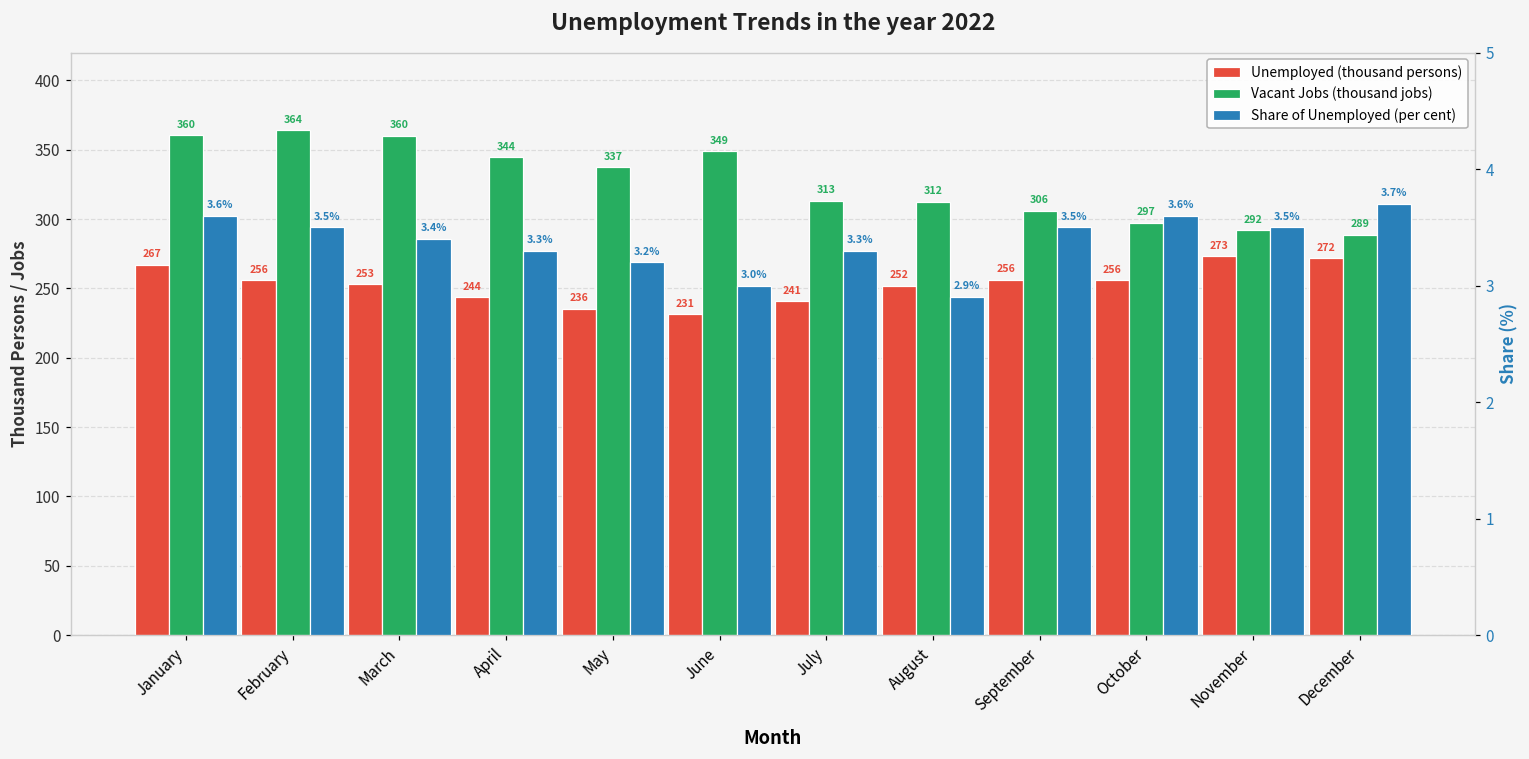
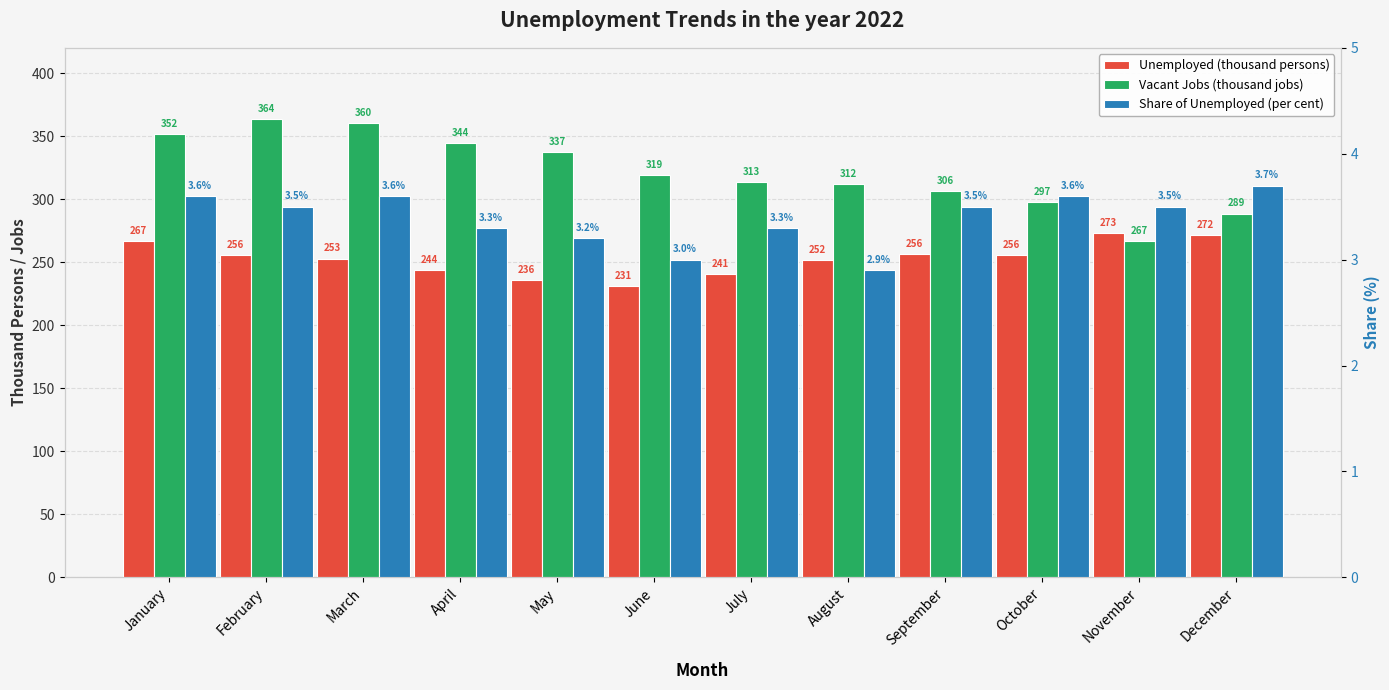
Vacant Jobs (thousand jobs), January: 360 -> 352
Vacant Jobs (thousand jobs), June: 349 -> 319
Vacant Jobs (thousand jobs), November: 292 -> 267
Share of Unemployed (per cent), March: 3.4% -> 3.6%
